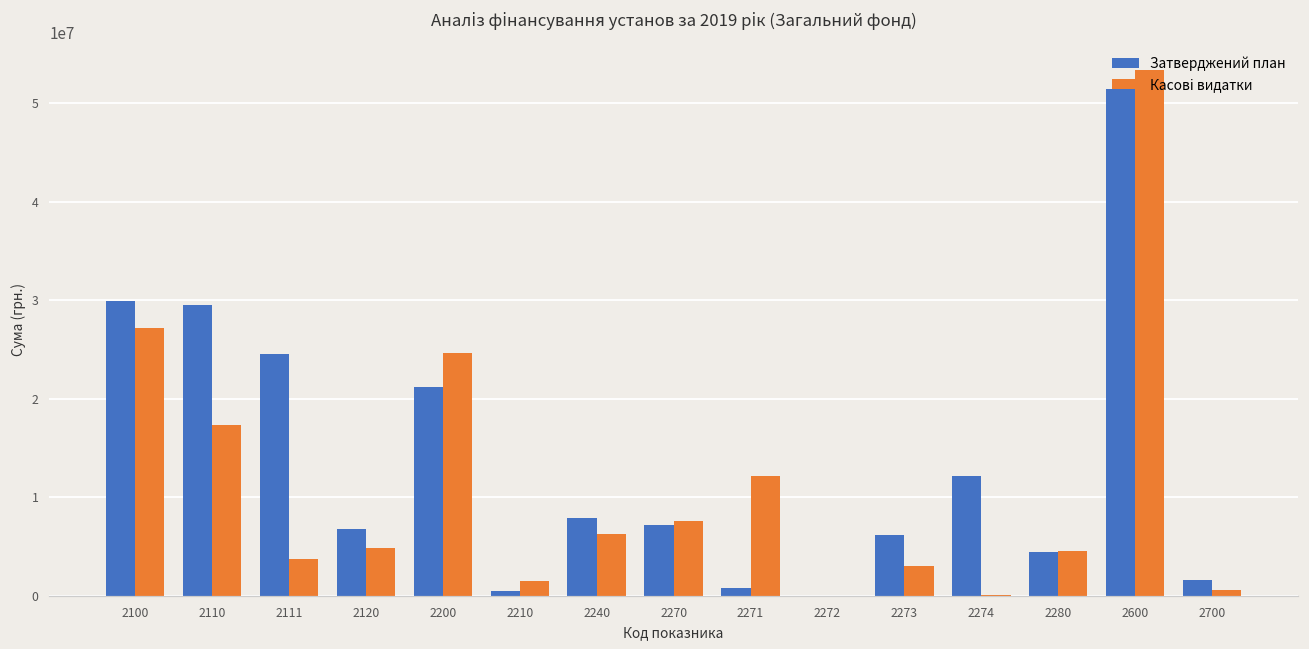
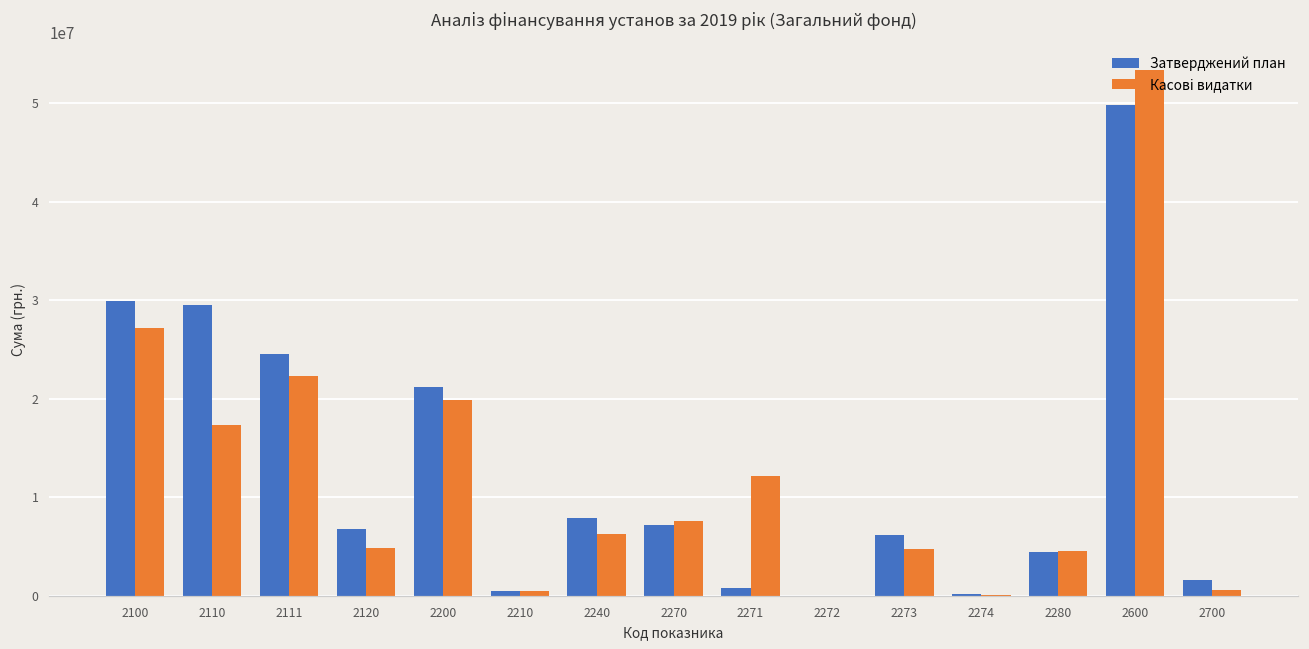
Касові видатки, 2111: 4000000 -> 22000000
Касові видатки, 2200: 25000000 -> 20000000
Касові видатки, 2210: 1000000 -> 0
Касові видатки, 2273: 3000000 -> 5000000
Затверджений план, 2274: 12000000 -> 0
Затверджений план, 2600: 51000000 -> 50000000
